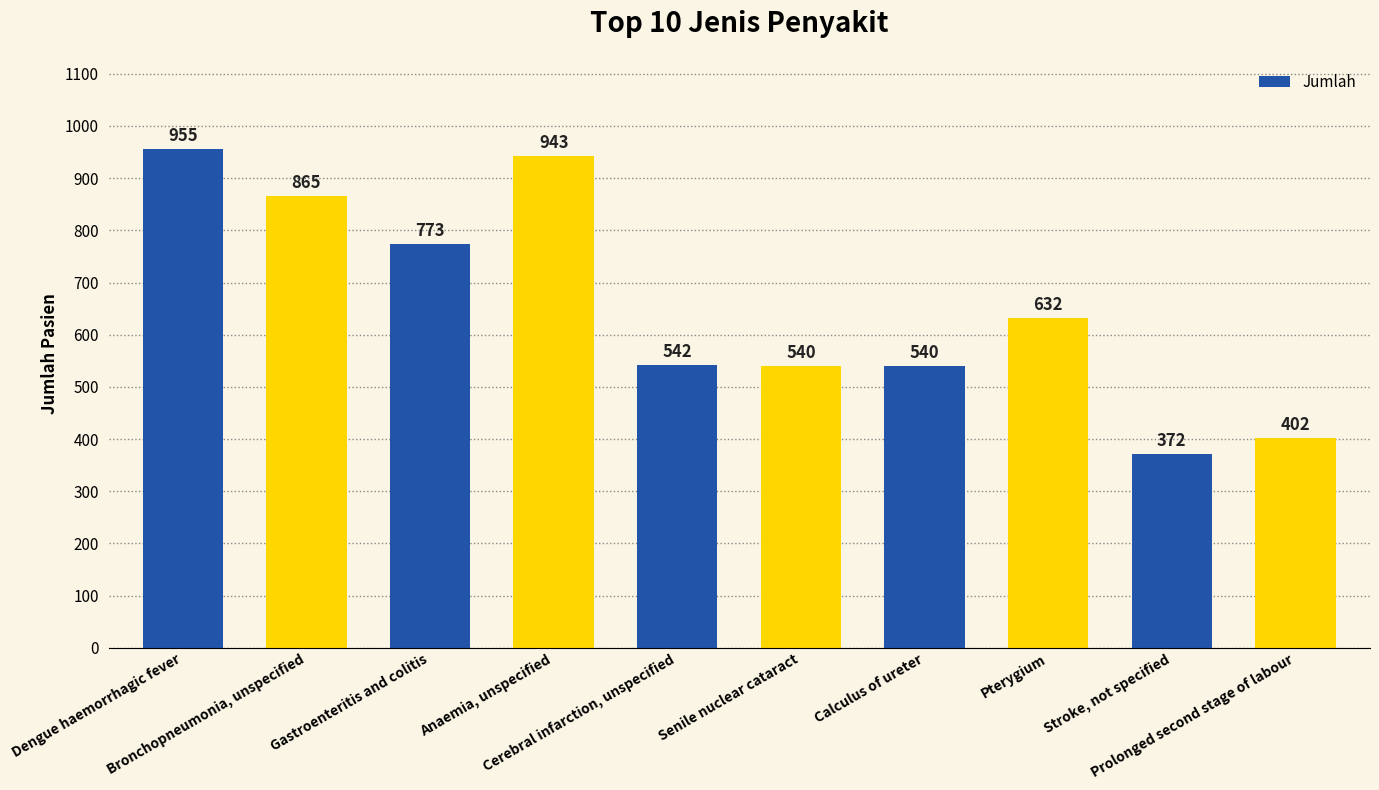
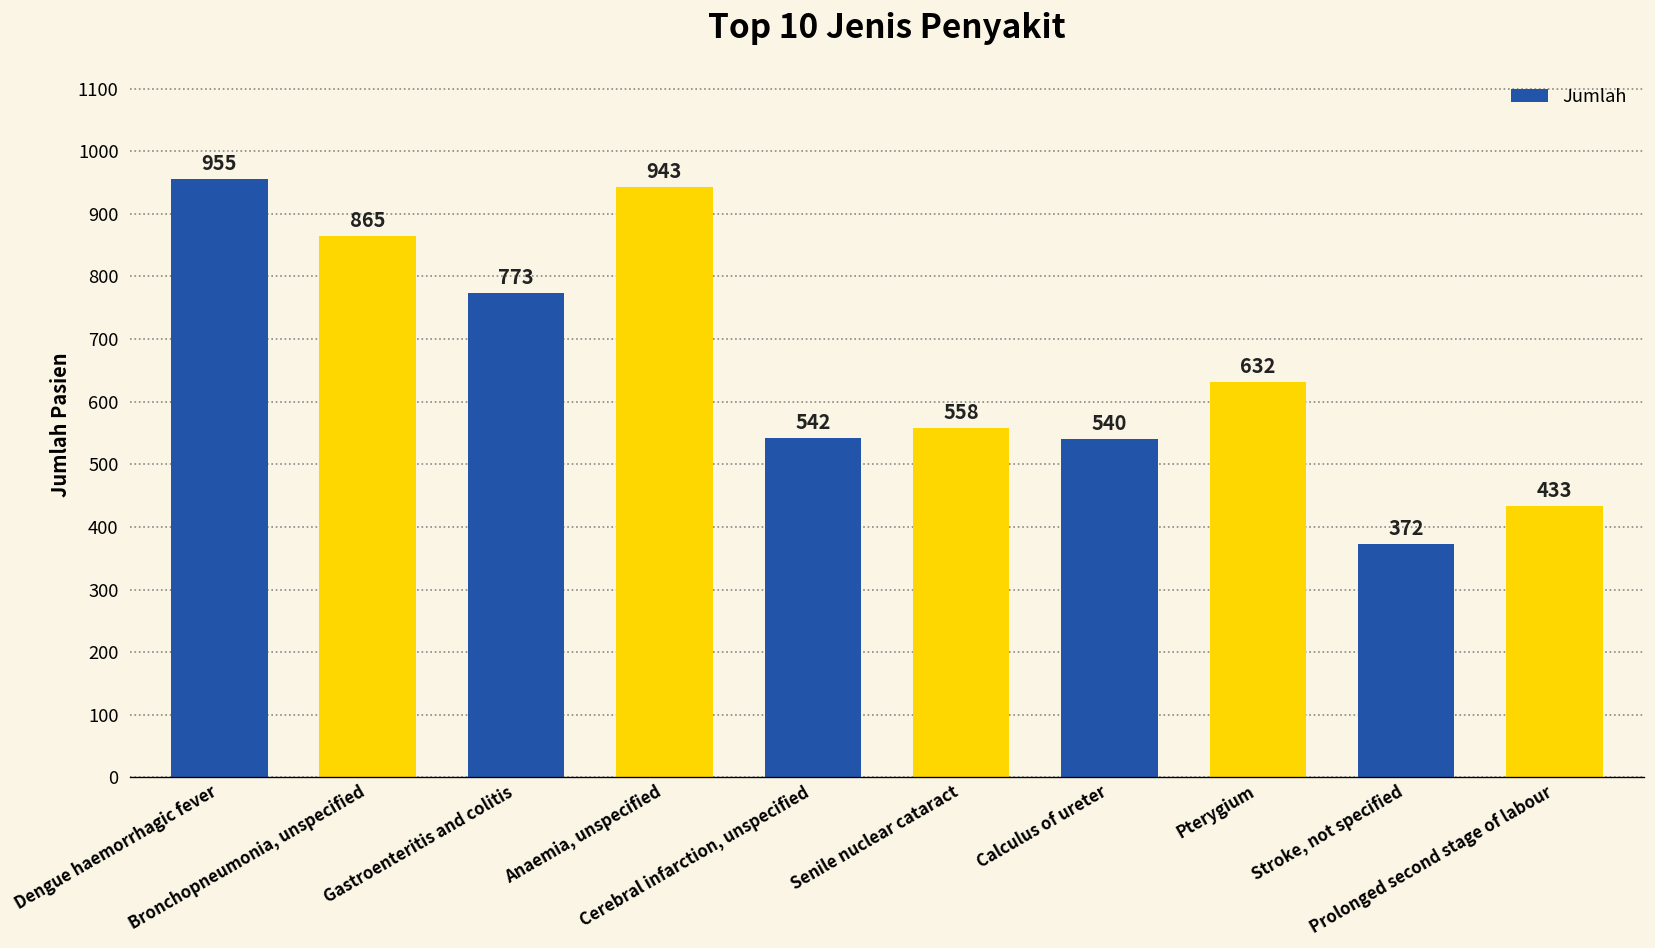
Senile nuclear cataract: 540 -> 558
Prolonged second stage of labour: 402 -> 433
